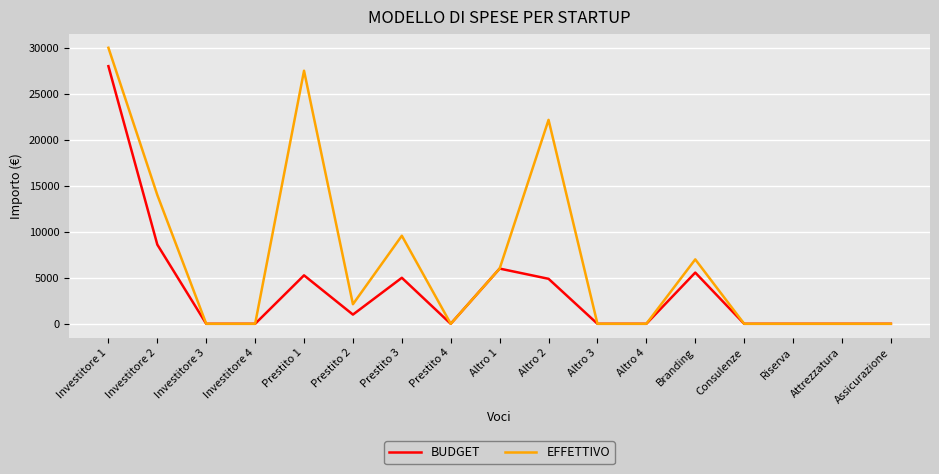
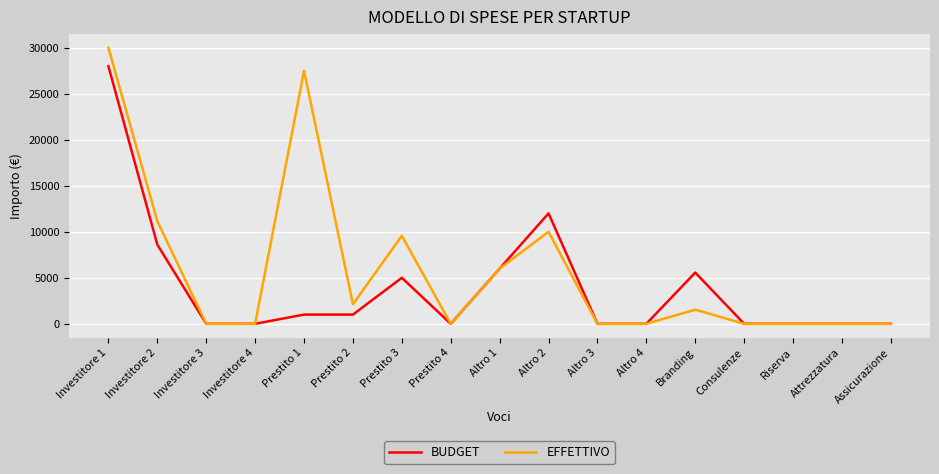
EFFETTIVO, Investitore 2: 14000 -> 11000
BUDGET, Prestito 1: 5000 -> 1000
BUDGET, Altro 2: 5000 -> 12000
EFFETTIVO, Altro 2: 22000 -> 10000
EFFETTIVO, Branding: 7000 -> 2000
